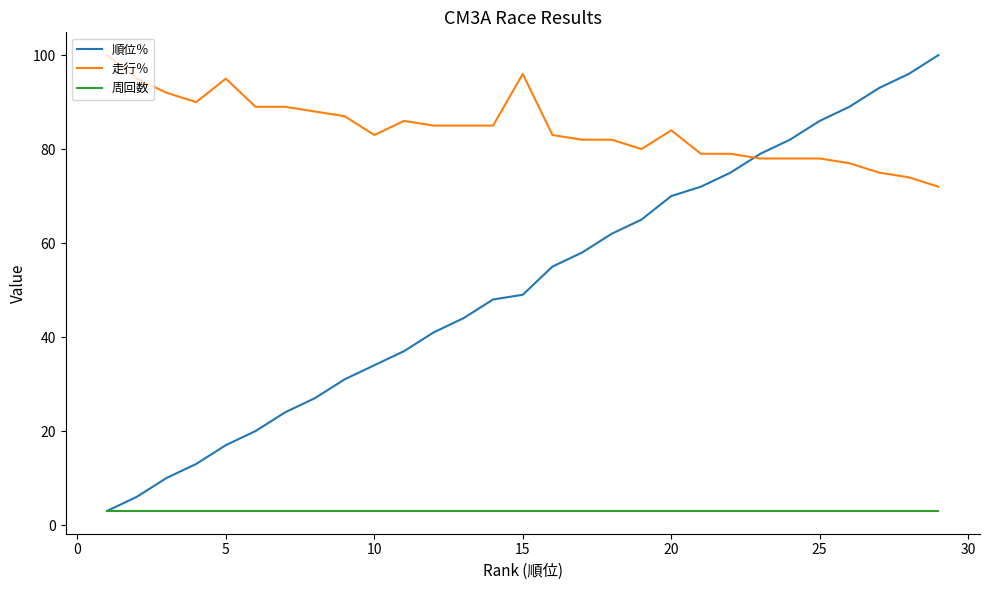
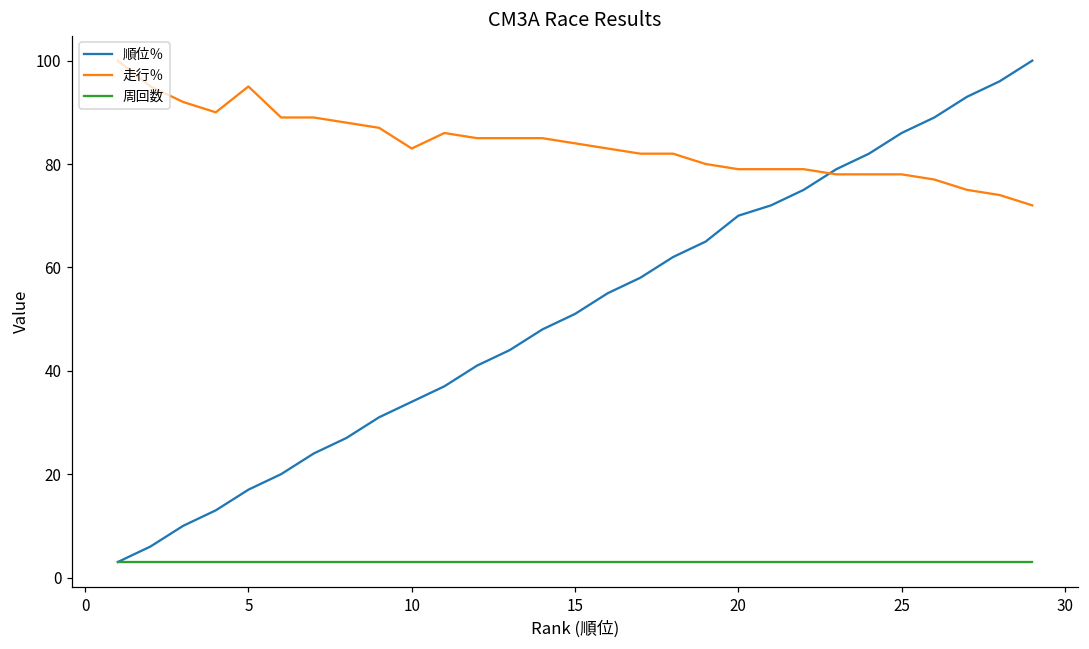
順位％, 15: 49 -> 51
走行％, 15: 96 -> 84
走行％, 20: 84 -> 79
